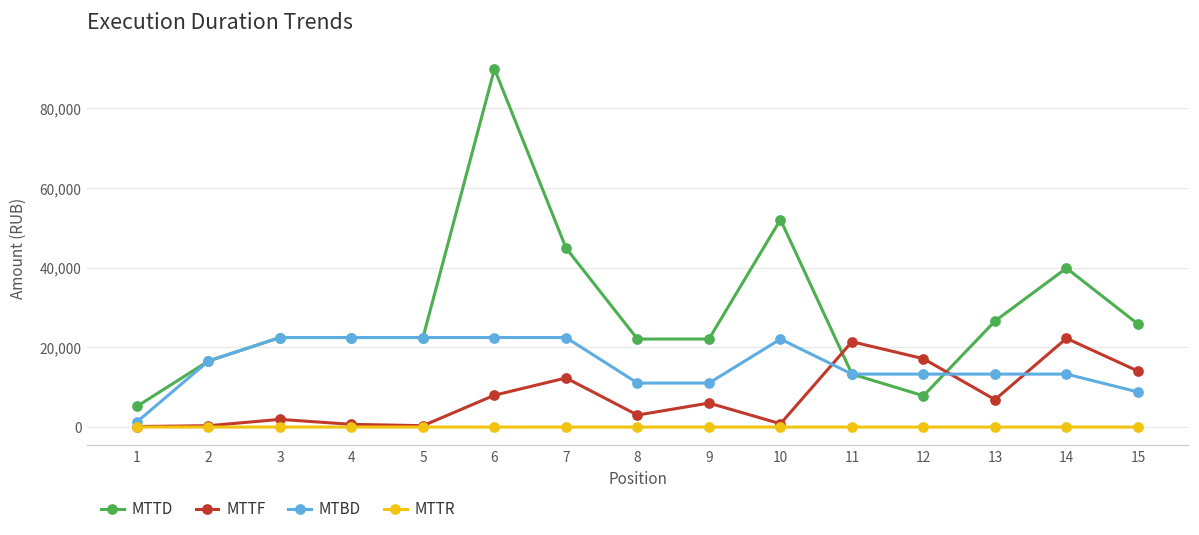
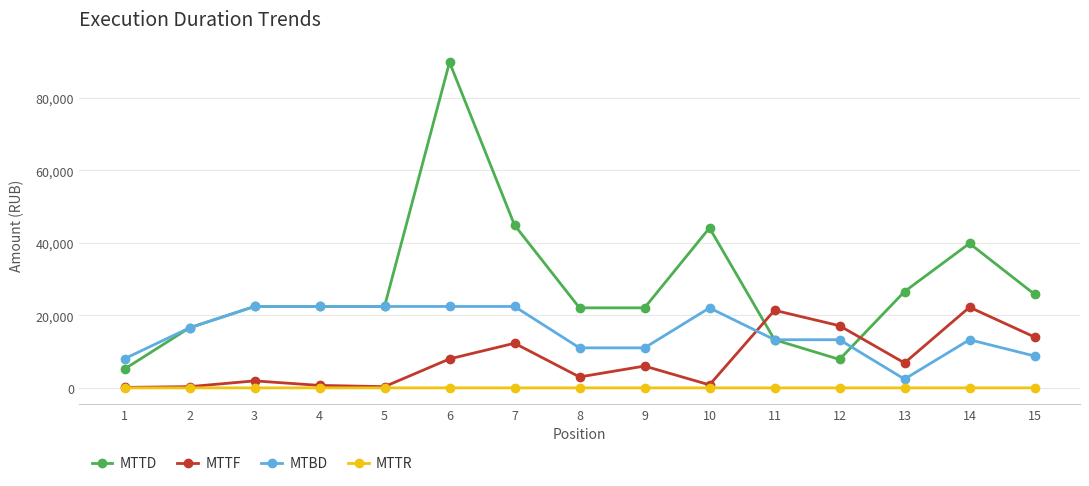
MTBD, 1: 1,000 -> 8,000
MTTD, 10: 52,000 -> 44,000
MTBD, 13: 13,000 -> 2,000
